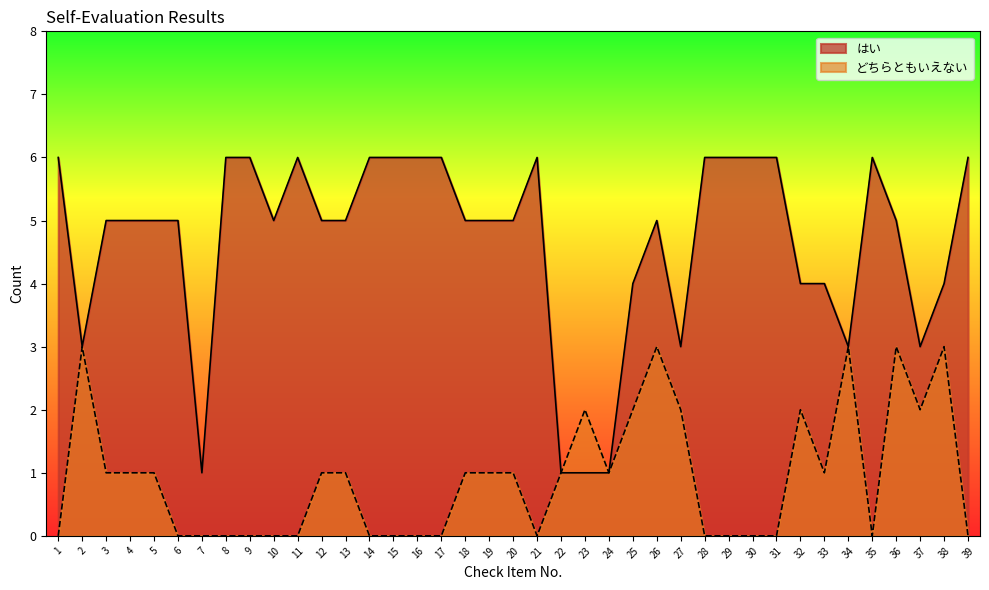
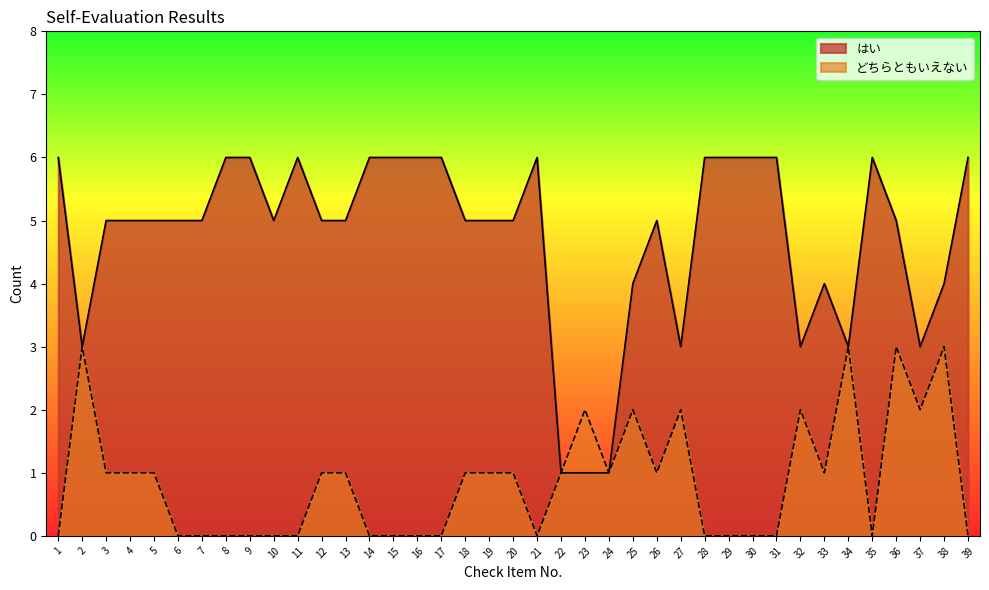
はい, 7: 1 -> 5
どちらともいえない, 26: 3 -> 1
はい, 32: 4 -> 3
